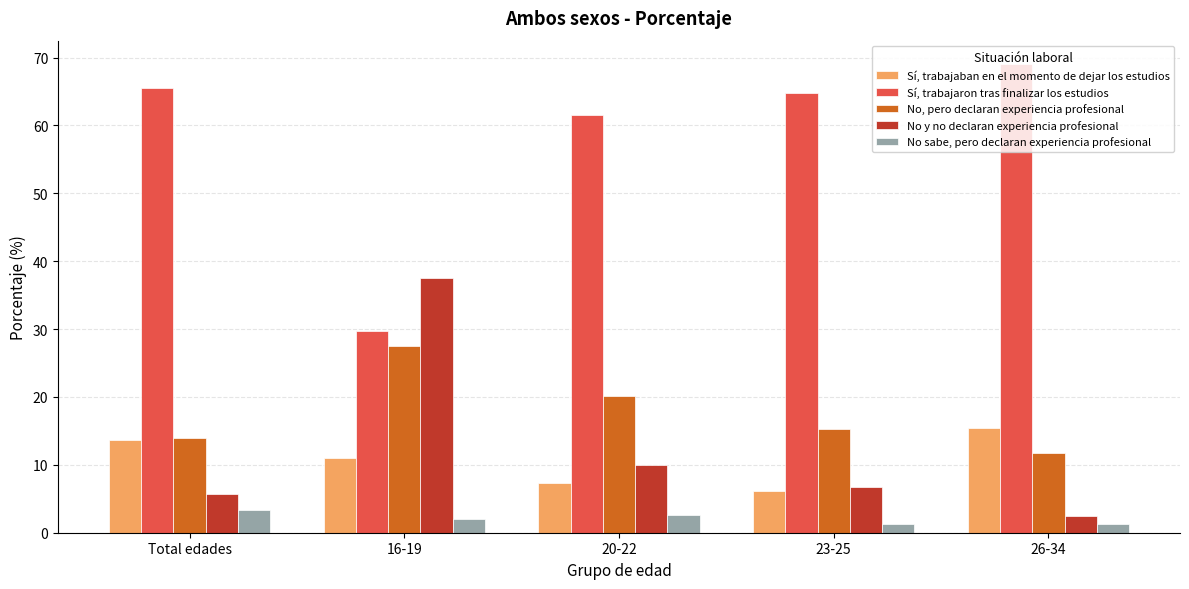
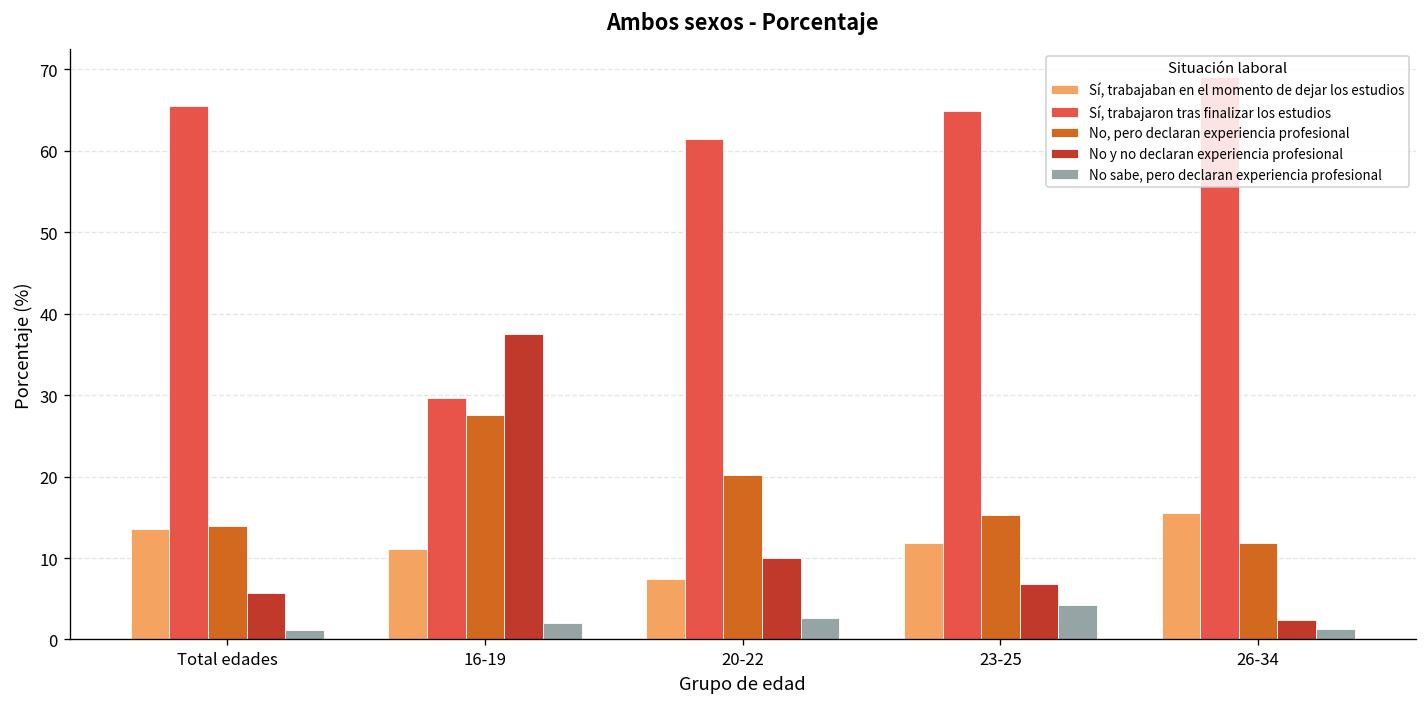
No sabe, pero declaran experiencia profesional, Total edades: 3 -> 1
Sí, trabajaban en el momento de dejar los estudios, 23-25: 6 -> 12
No sabe, pero declaran experiencia profesional, 23-25: 1 -> 4
